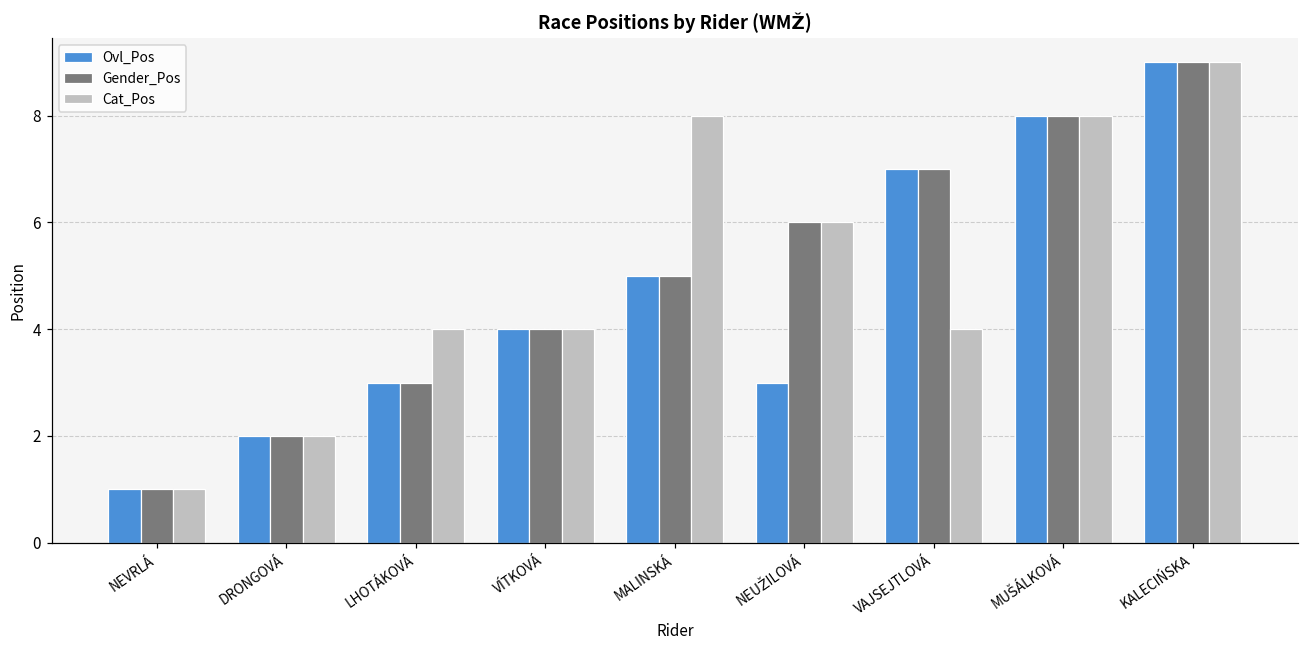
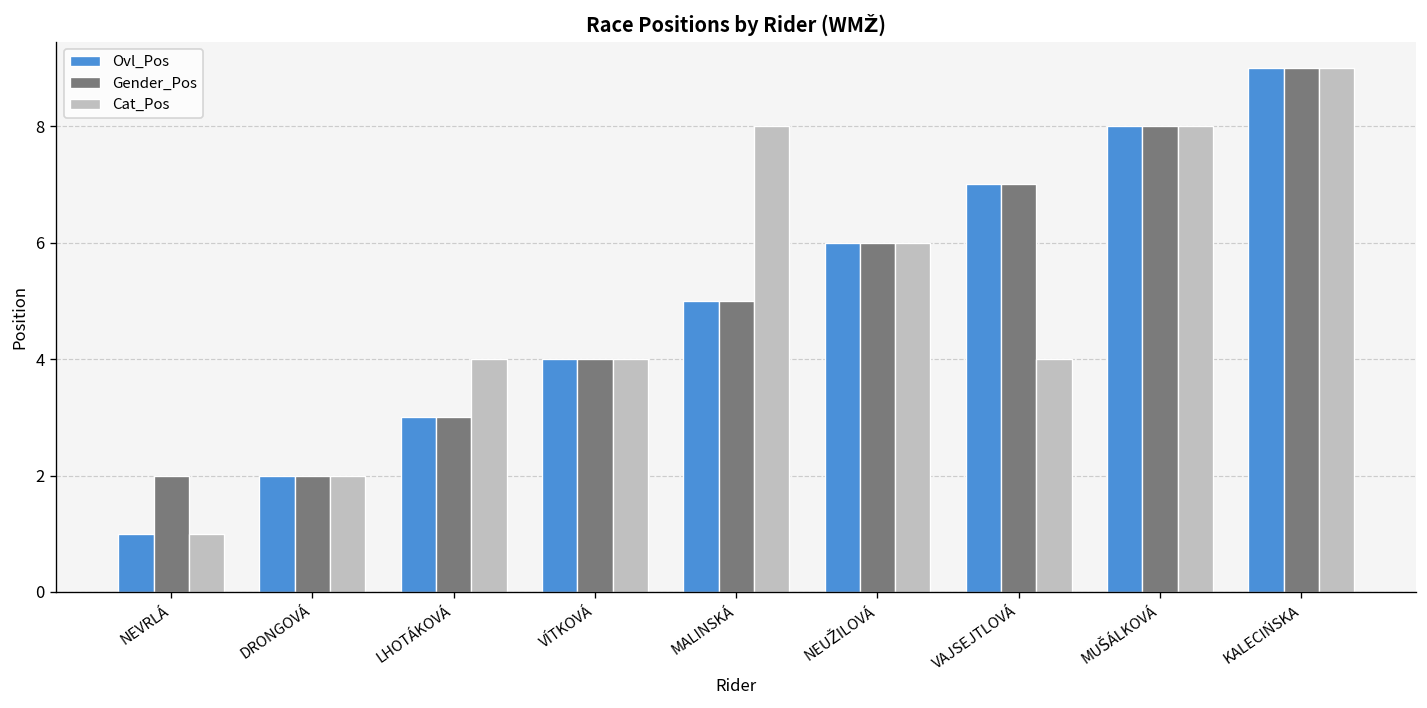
Gender_Pos, NEVRLÁ: 1 -> 2
Ovl_Pos, NEUŽILOVÁ: 3 -> 6
